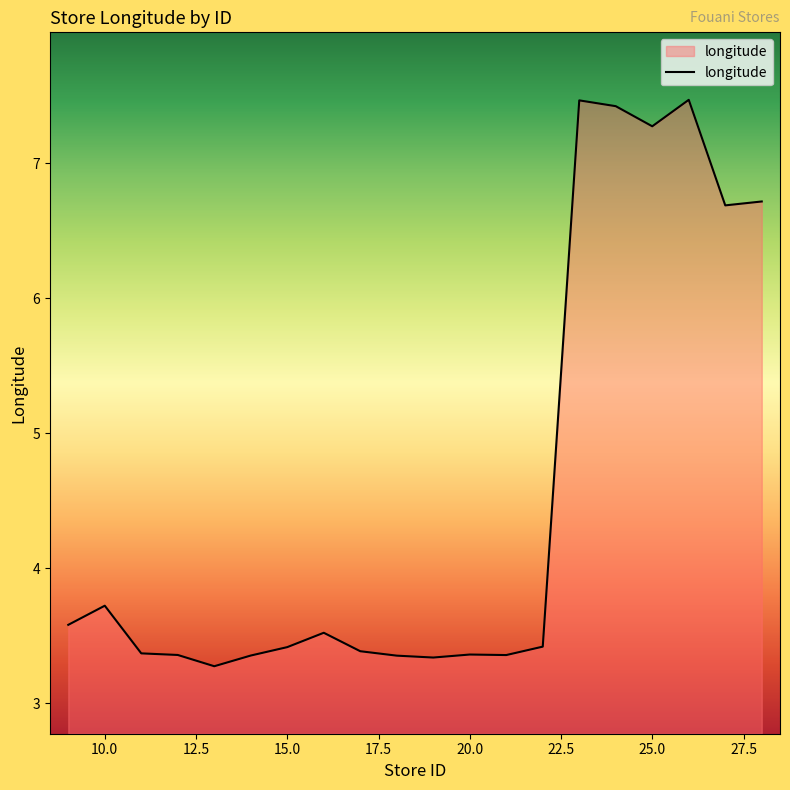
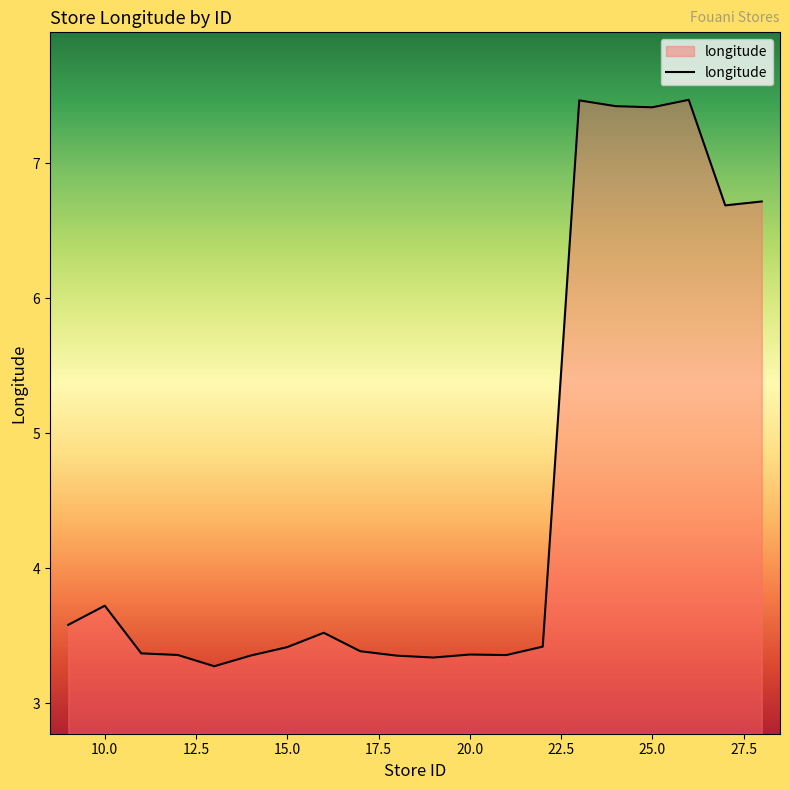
25.0: 7.27 -> 7.42
